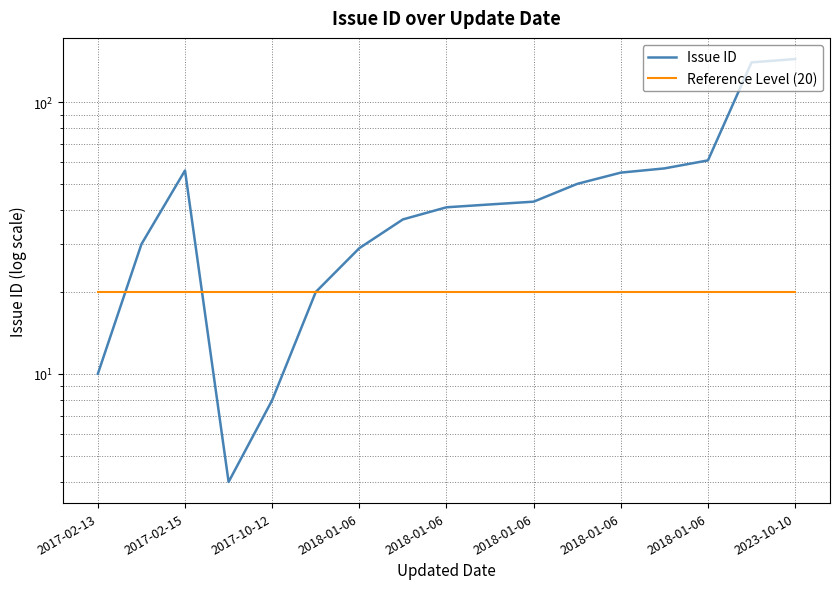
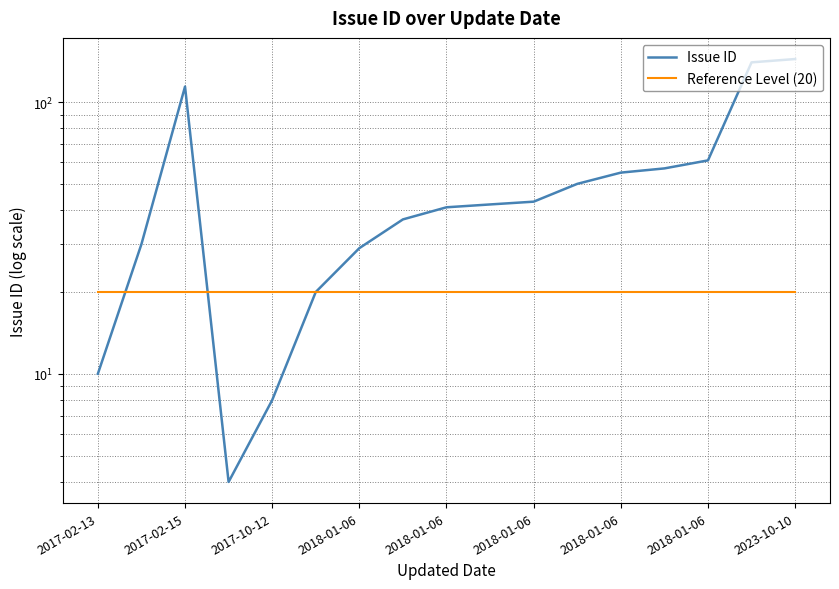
Issue ID, 2017-02-15: 56 -> 114
